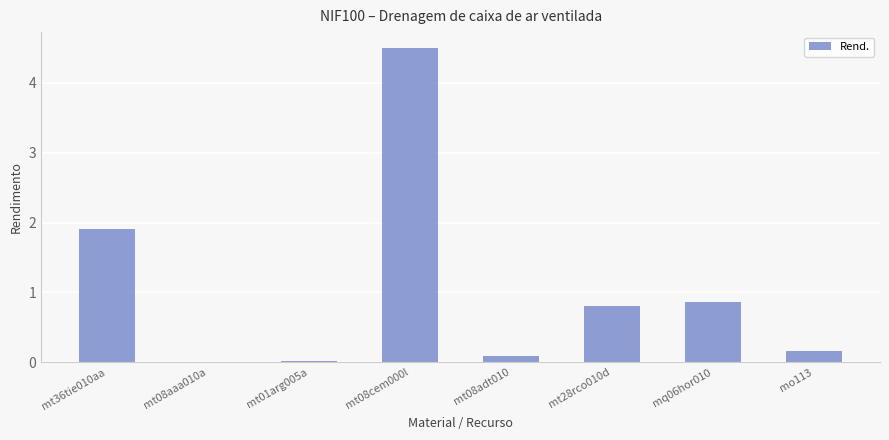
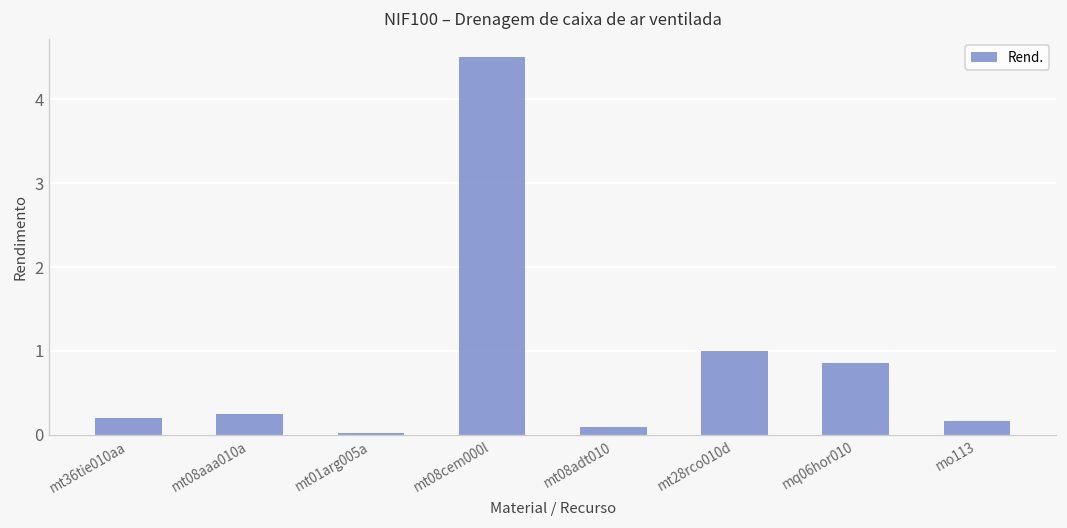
mt36tie010aa: 1.9 -> 0.2
mt08aaa010a: 0.0 -> 0.2
mt28rco010d: 0.8 -> 1.0
